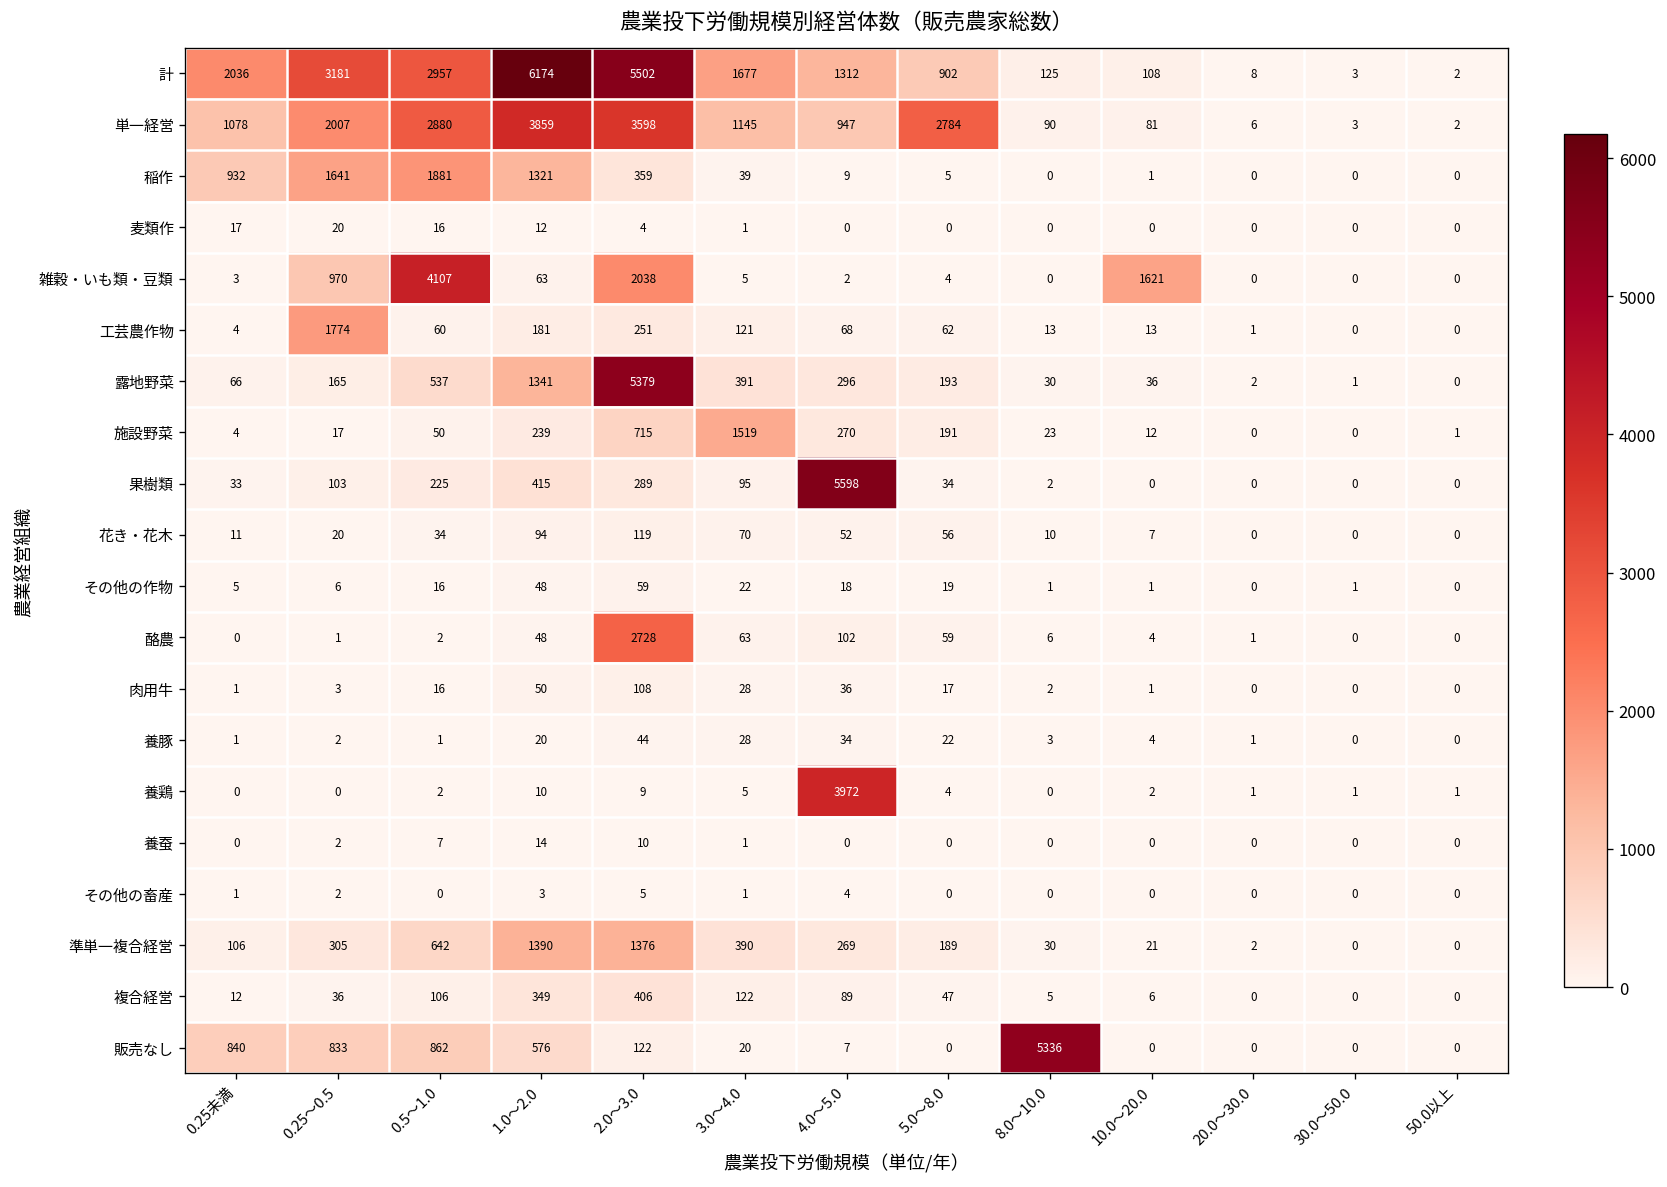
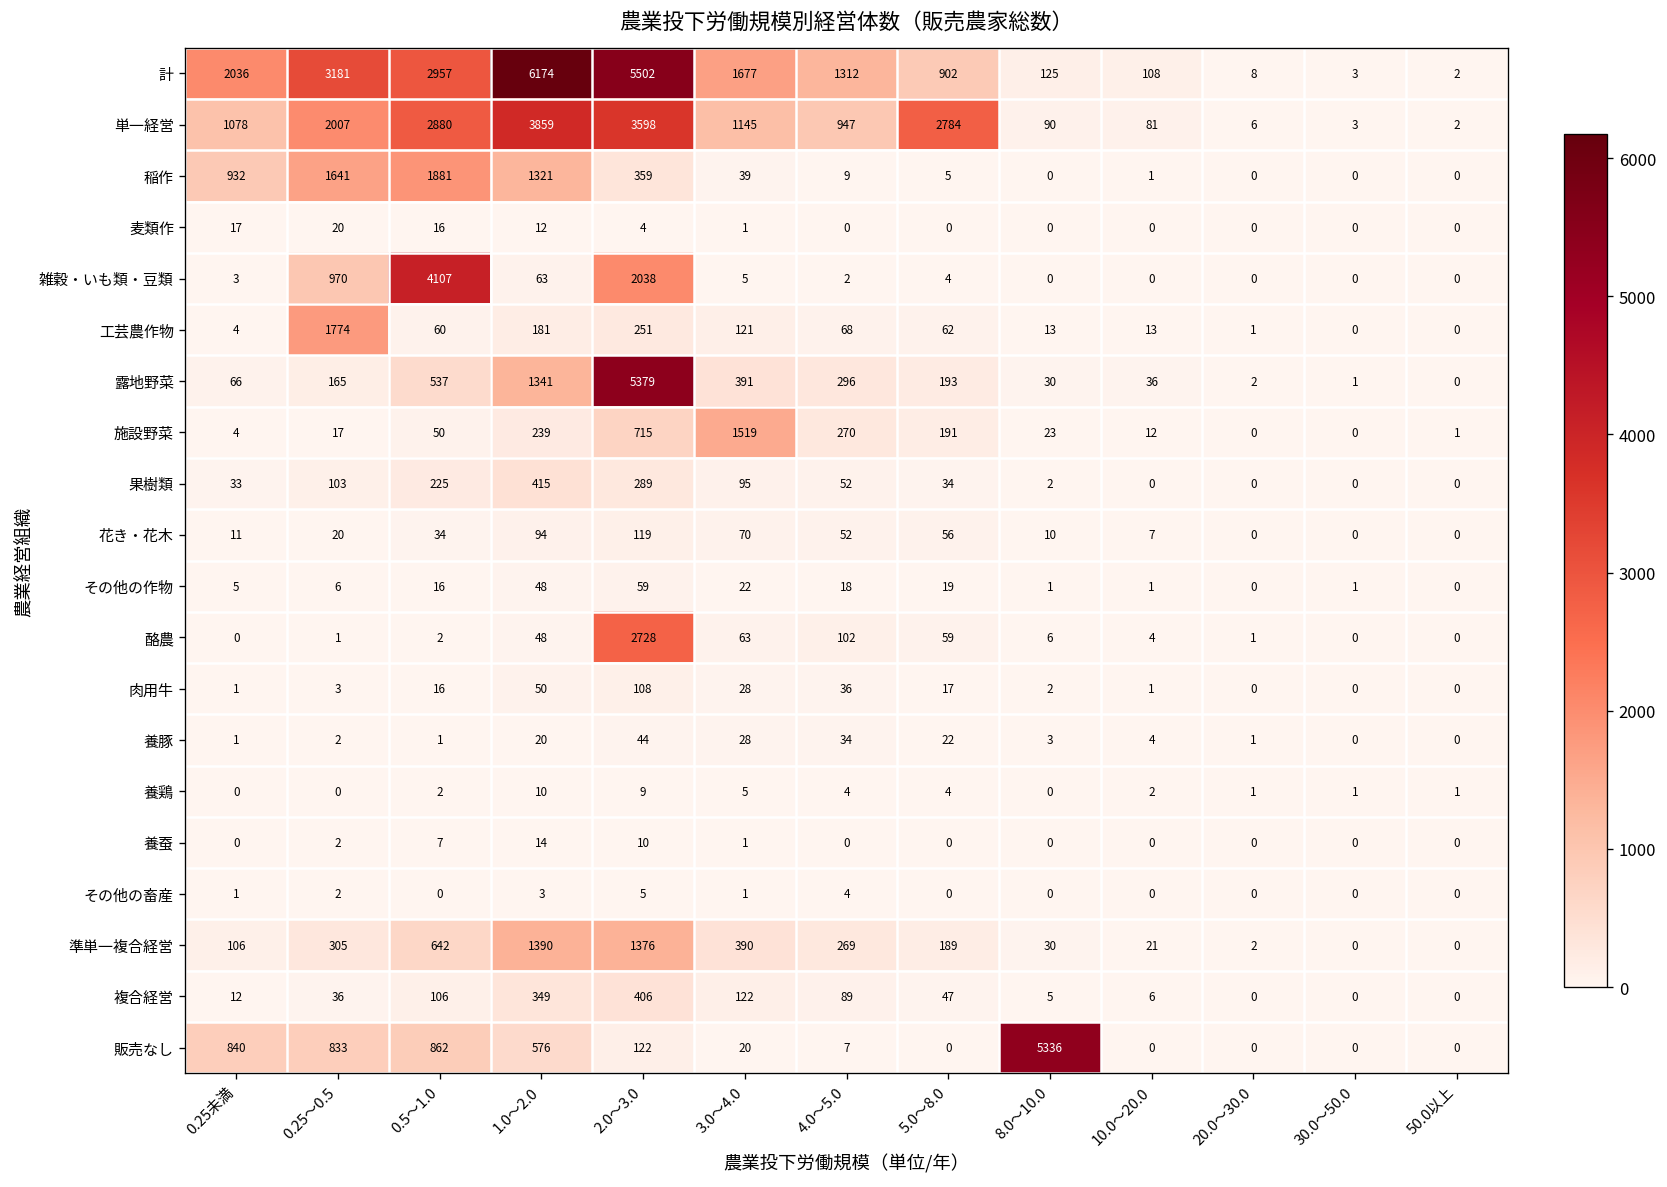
雑穀・いも類・豆類, 10.0～20.0: 1621 -> 0
果樹類, 4.0～5.0: 5598 -> 52
養鶏, 4.0～5.0: 3972 -> 4
